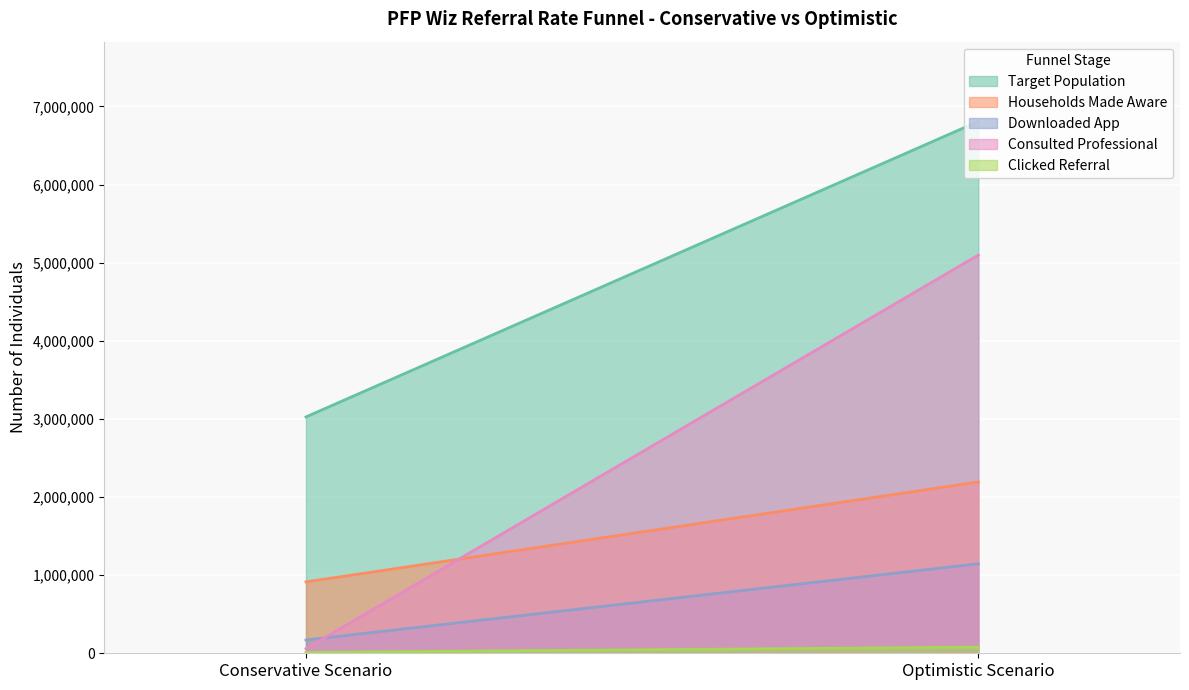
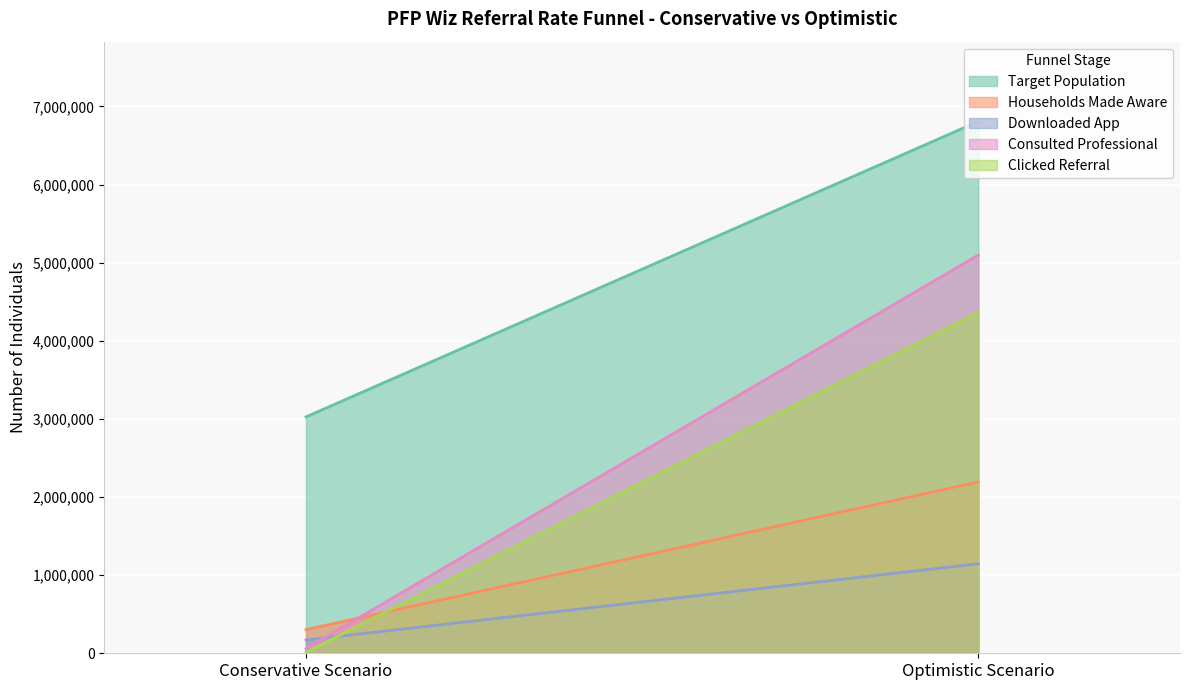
Households Made Aware, Conservative Scenario: 900,000 -> 300,000
Clicked Referral, Optimistic Scenario: 100,000 -> 4,400,000
